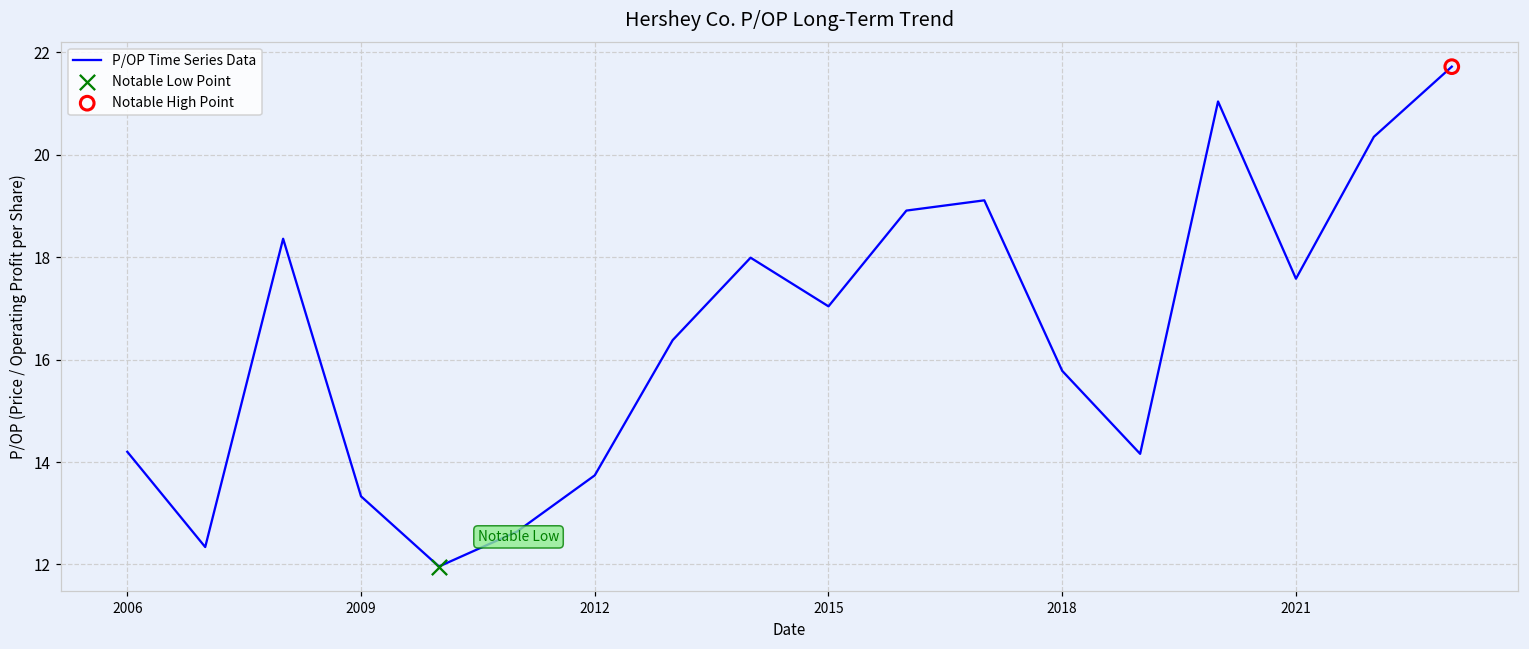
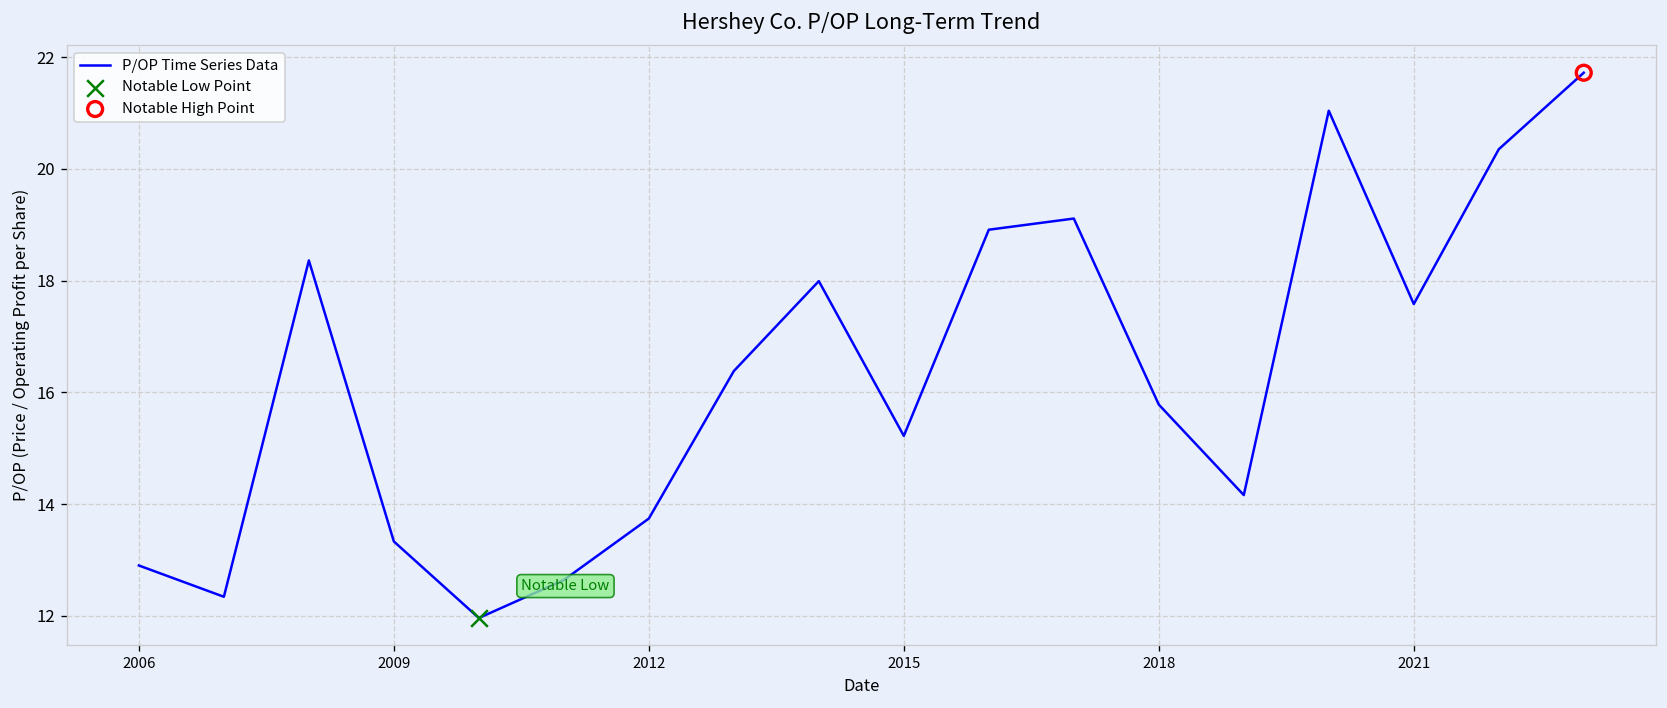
P/OP Time Series Data, 2006: 14.2 -> 12.9
P/OP Time Series Data, 2015: 17.0 -> 15.2
